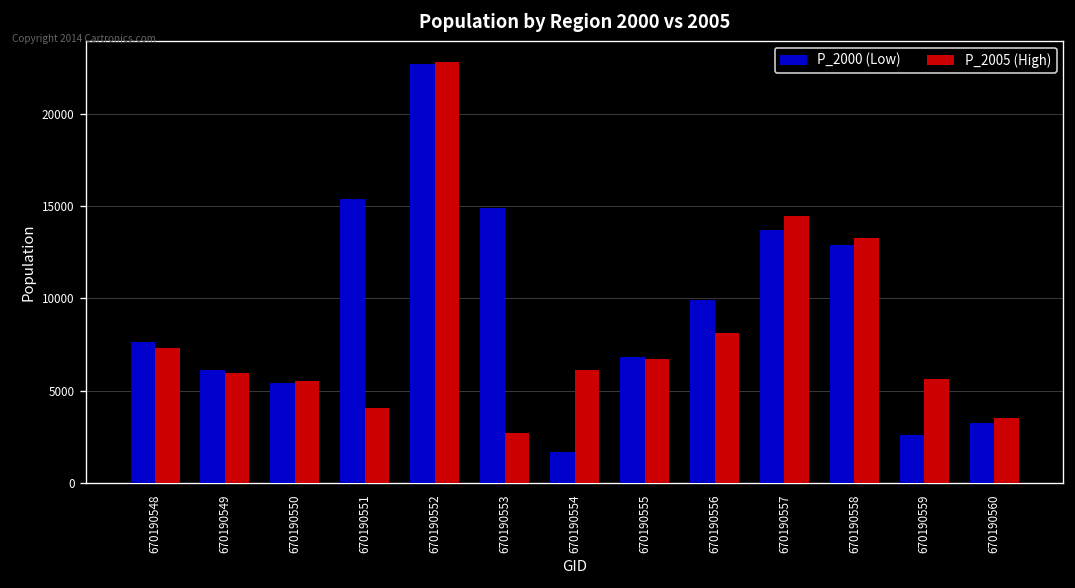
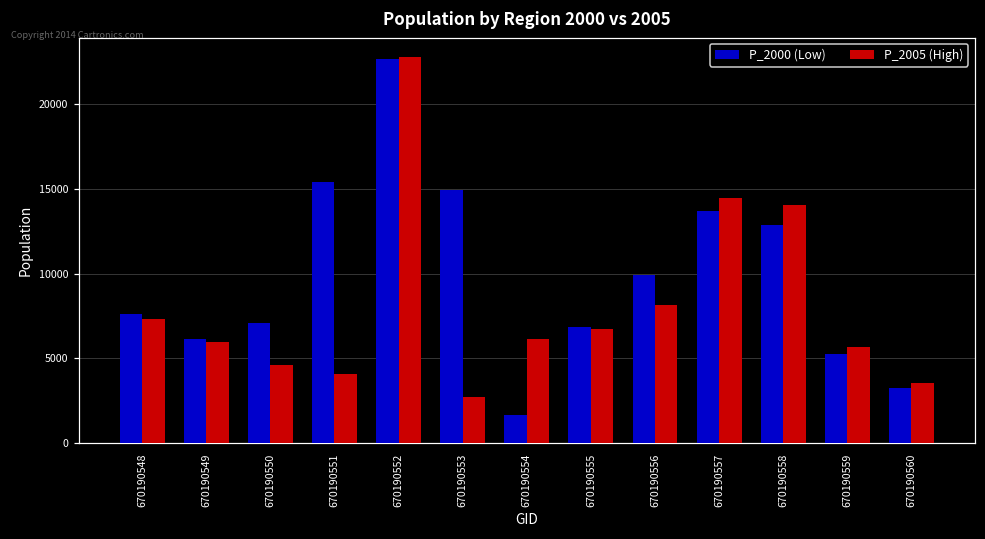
P_2000 (Low), 670190550: 5400 -> 7100
P_2005 (High), 670190550: 5500 -> 4600
P_2005 (High), 670190558: 13200 -> 14100
P_2000 (Low), 670190559: 2600 -> 5300
